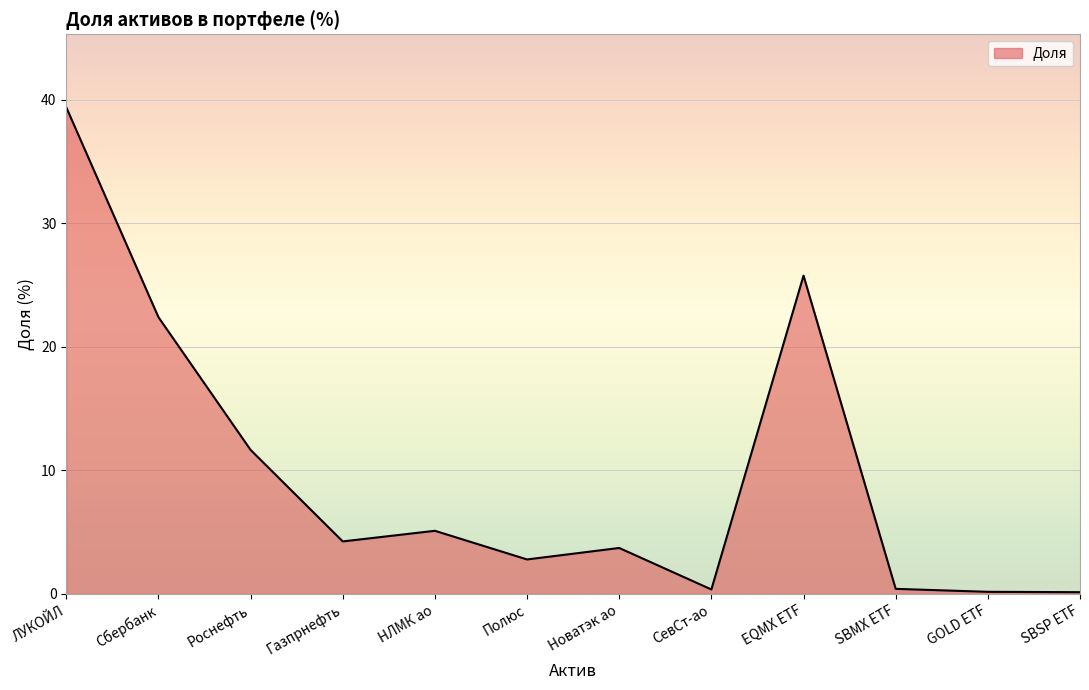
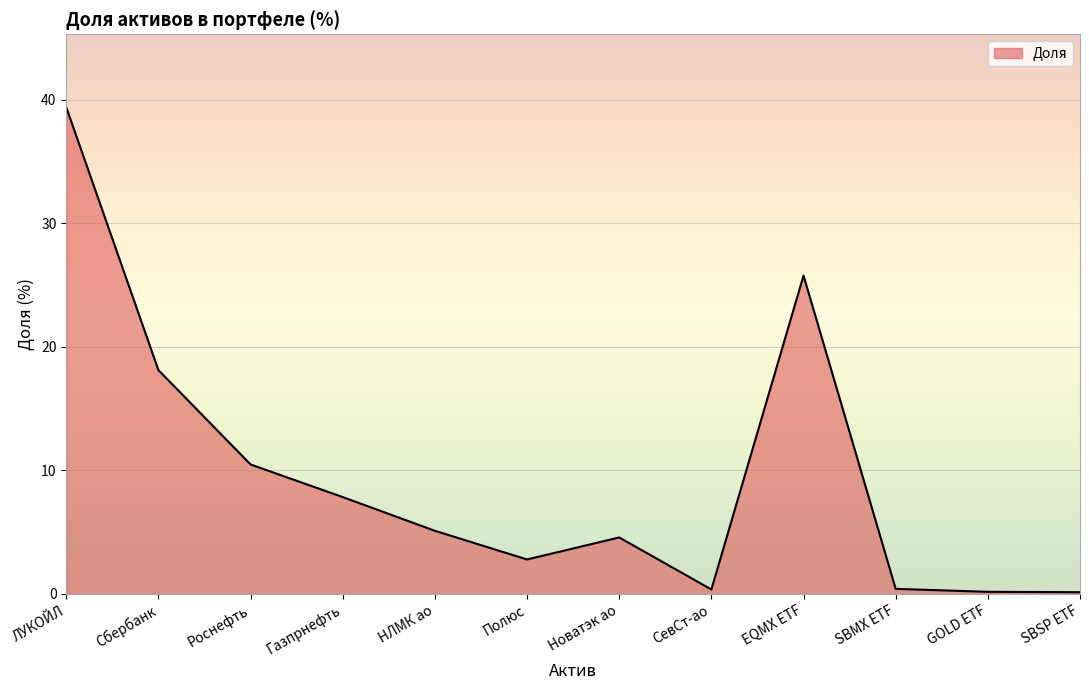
Сбербанк: 22.4 -> 18.1
Роснефть: 11.7 -> 10.5
Газпрнефть: 4.3 -> 7.8
Новатэк ао: 3.7 -> 4.6
